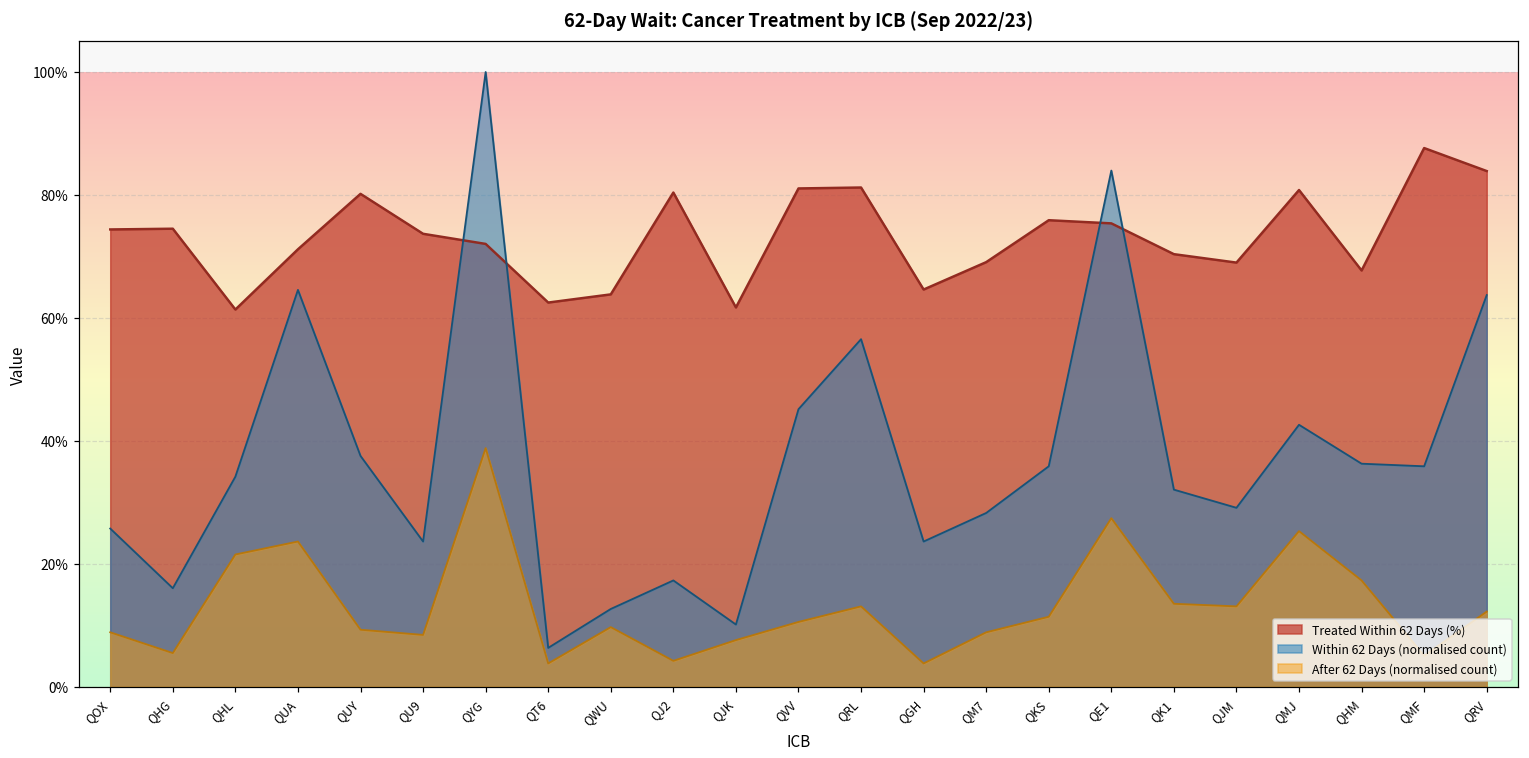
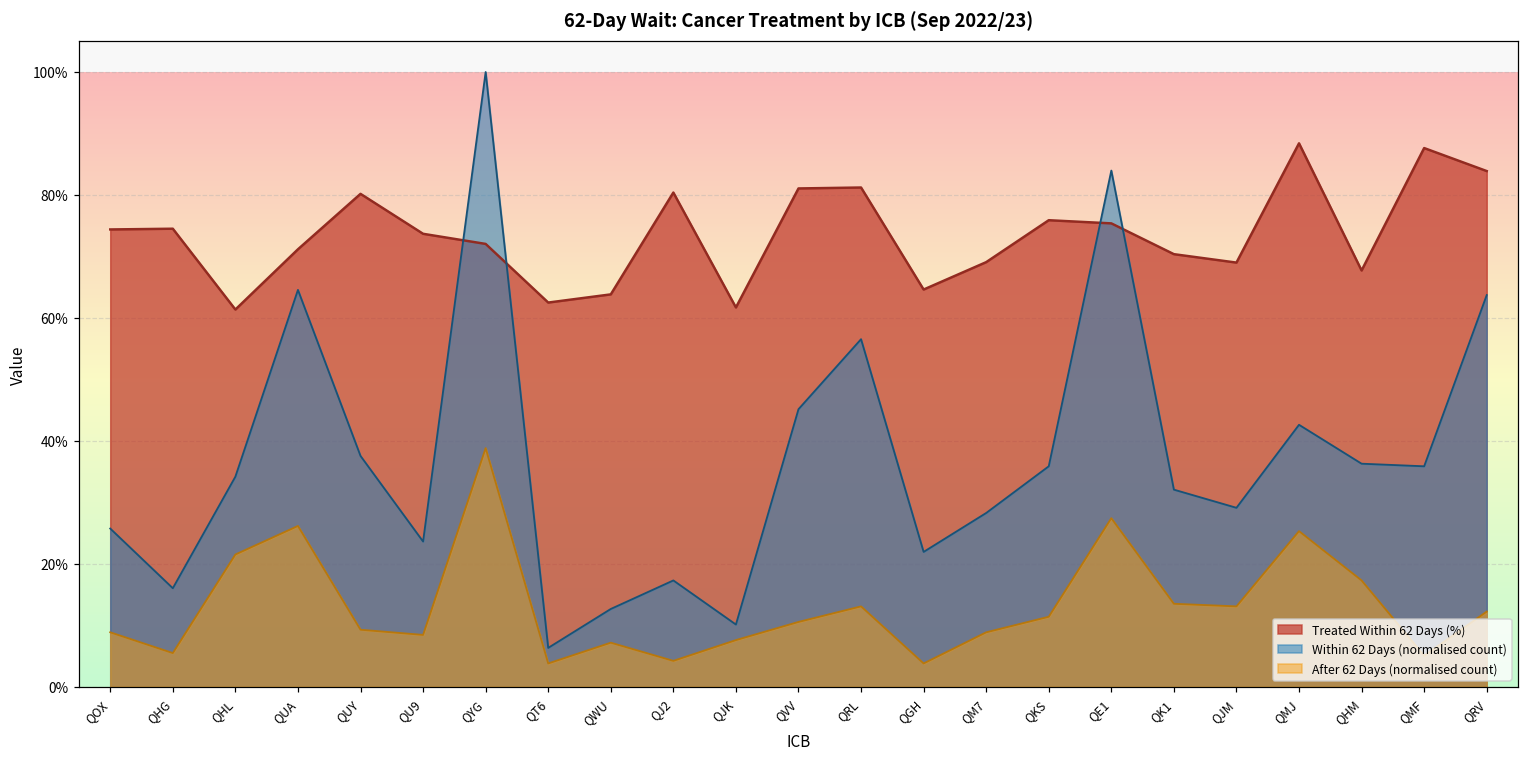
After 62 Days (normalised count), QUA: 24% -> 26%
After 62 Days (normalised count), QWU: 10% -> 7%
Within 62 Days (normalised count), QGH: 24% -> 22%
Treated Within 62 Days (%), QMJ: 81% -> 88%
